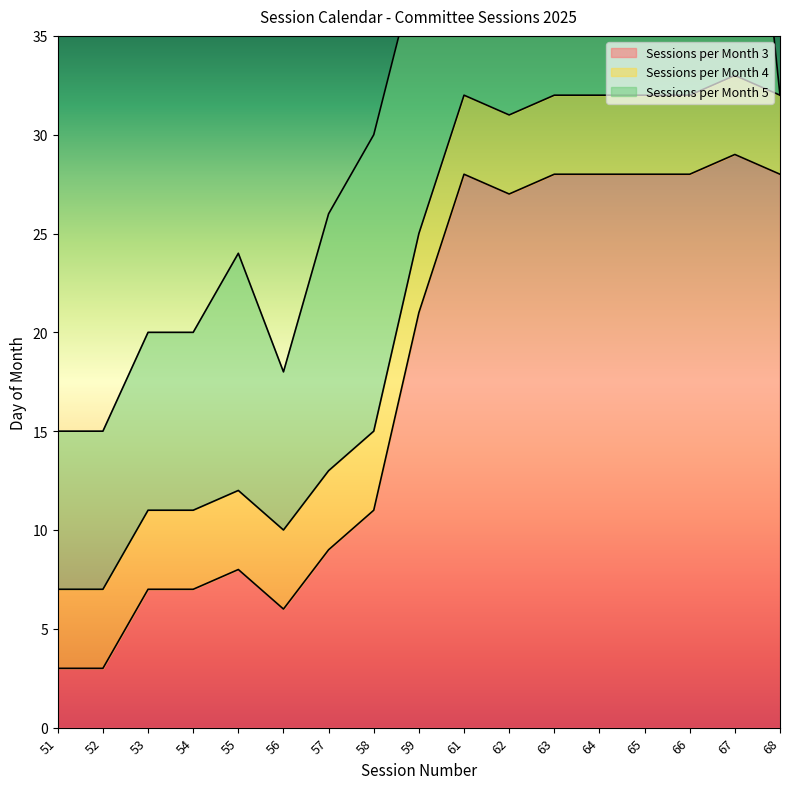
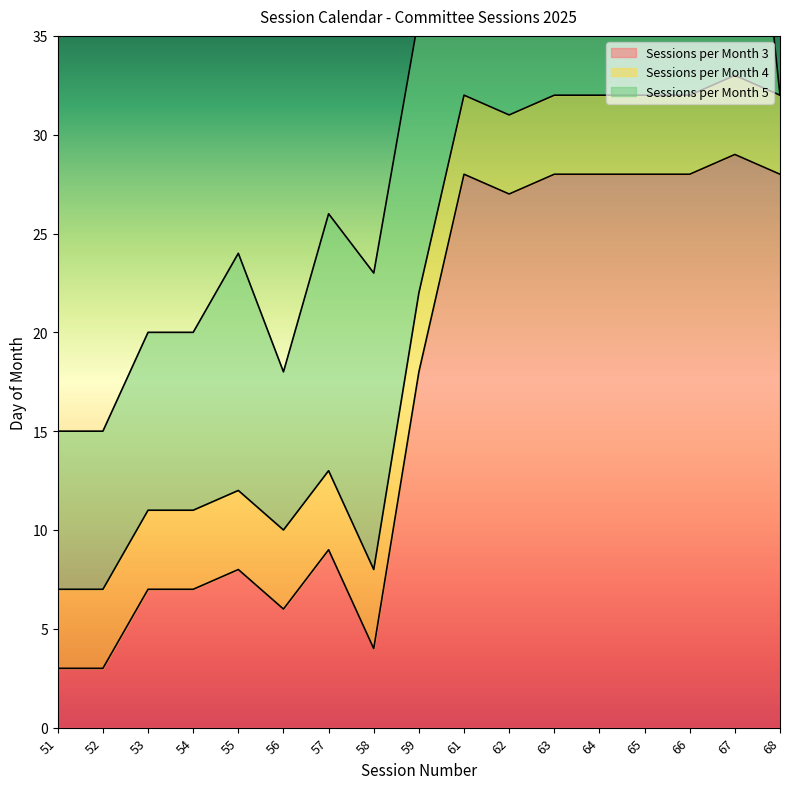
Sessions per Month 3, 58: 11 -> 4
Sessions per Month 3, 59: 21 -> 18
